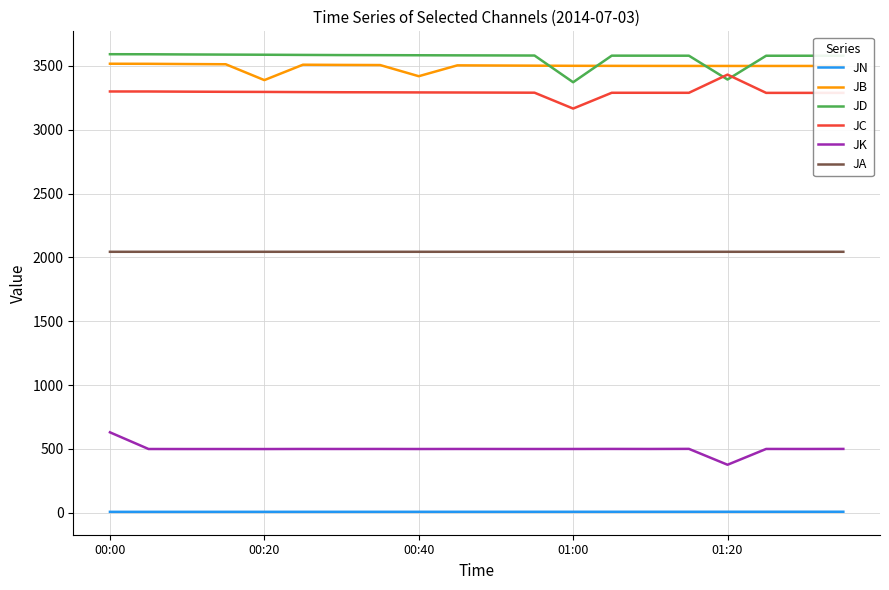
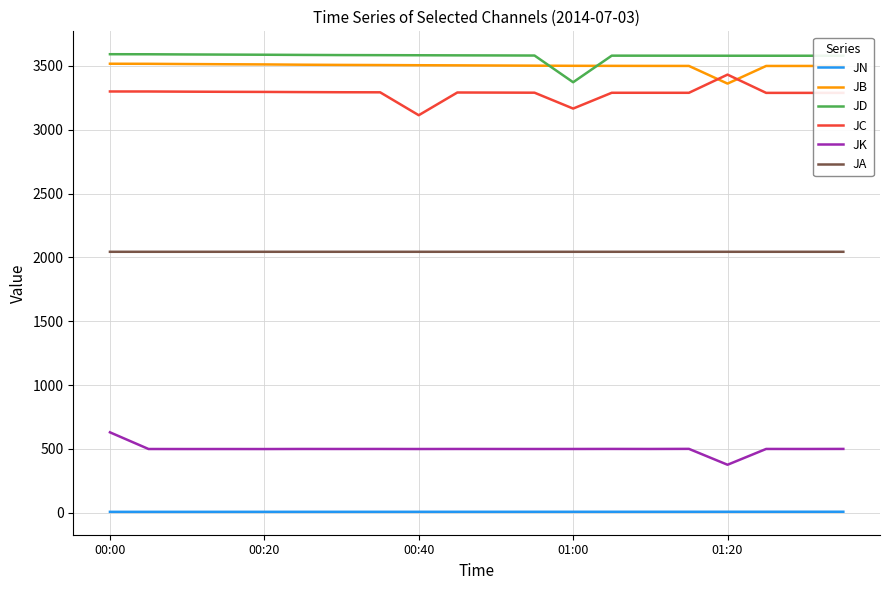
JB, 00:20: 3390 -> 3510
JB, 00:40: 3420 -> 3510
JC, 00:40: 3290 -> 3110
JB, 01:20: 3500 -> 3360
JD, 01:20: 3390 -> 3580
